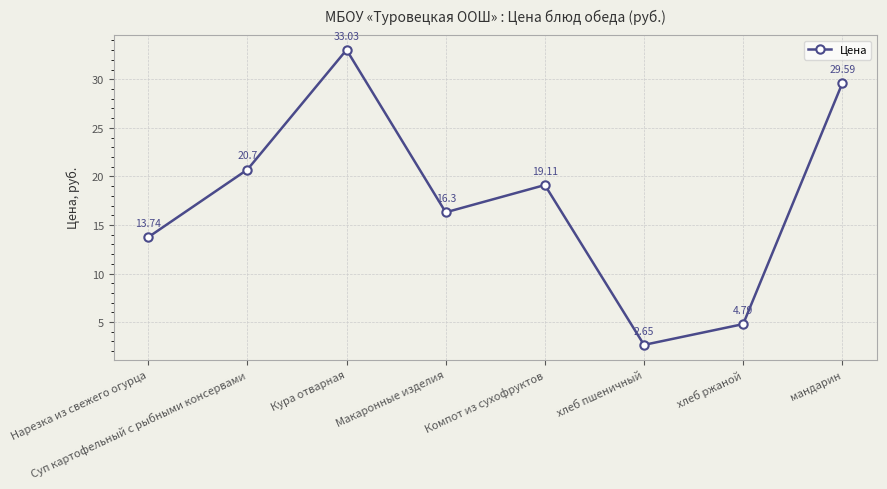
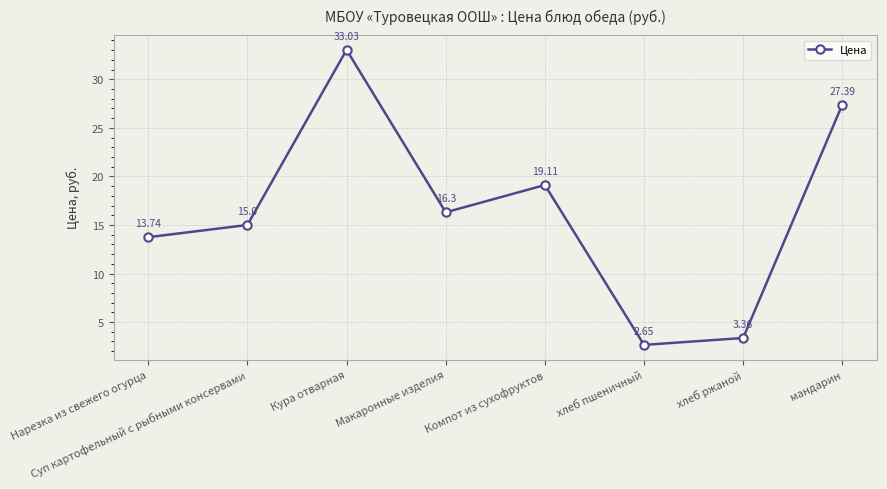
Суп картофельный с рыбными консервами: 20.7 -> 15.0
хлеб ржаной: 4.79 -> 3.36
мандарин: 29.59 -> 27.39
